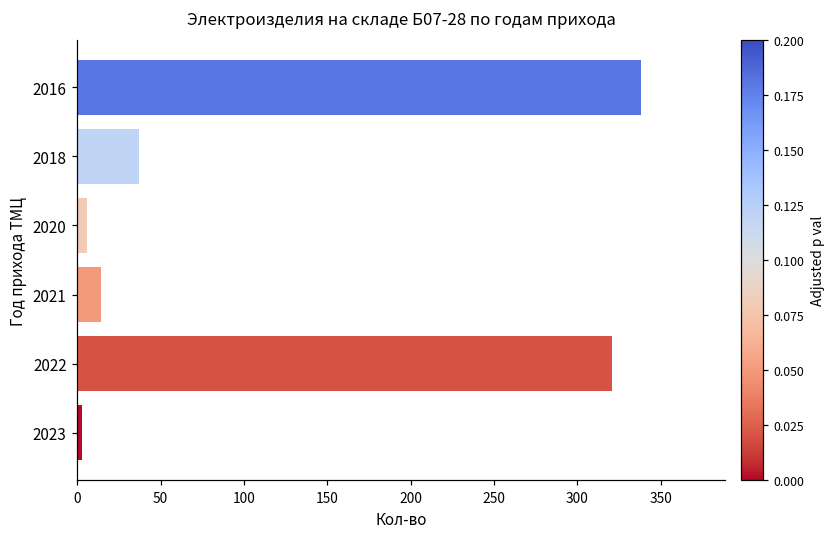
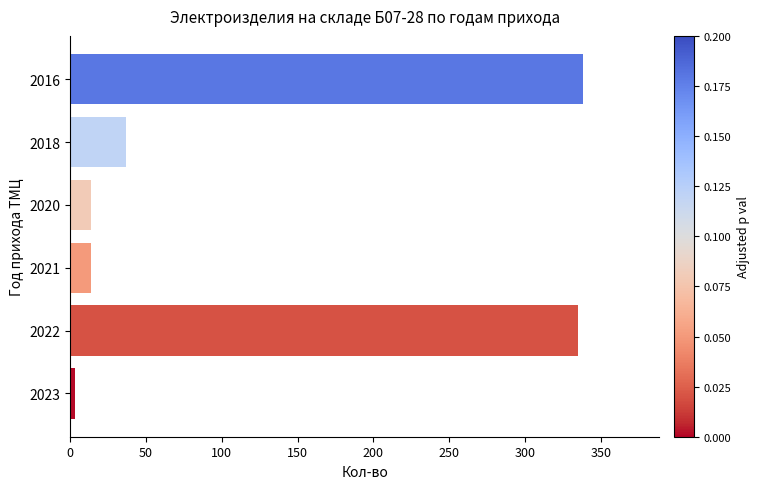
2020: 6 -> 14
2022: 321 -> 335
